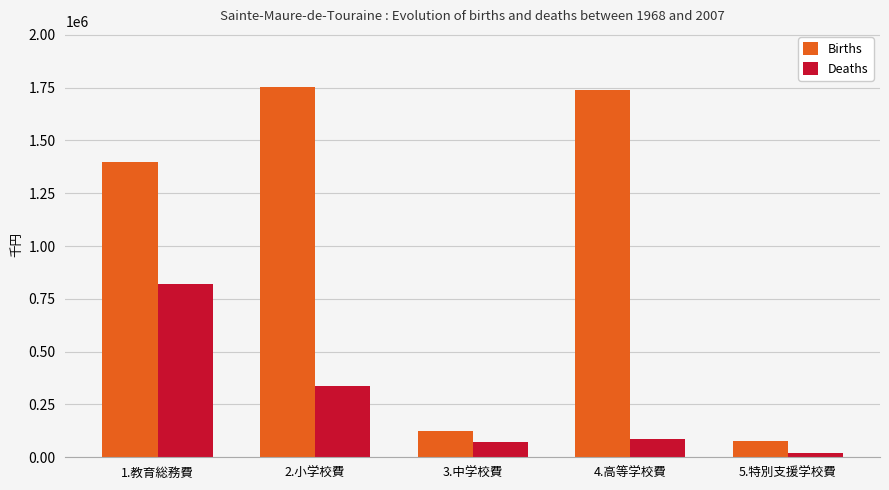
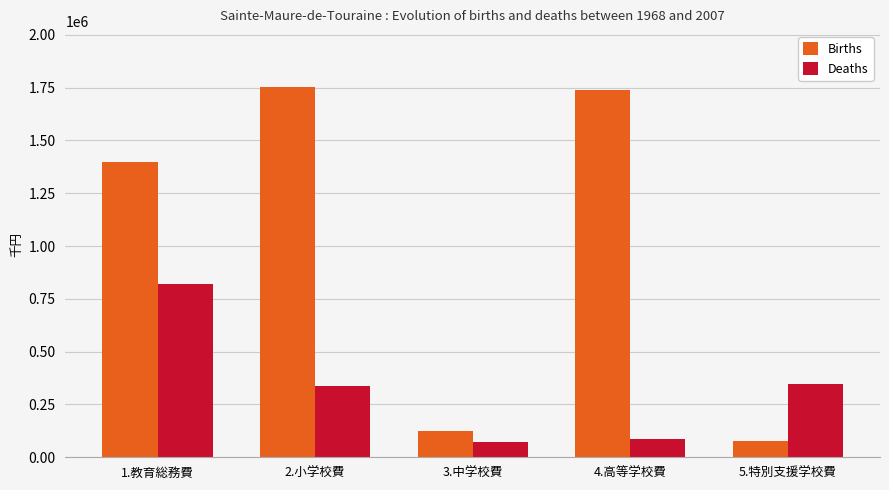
Deaths, 5.特別支援学校費: 20000 -> 350000
